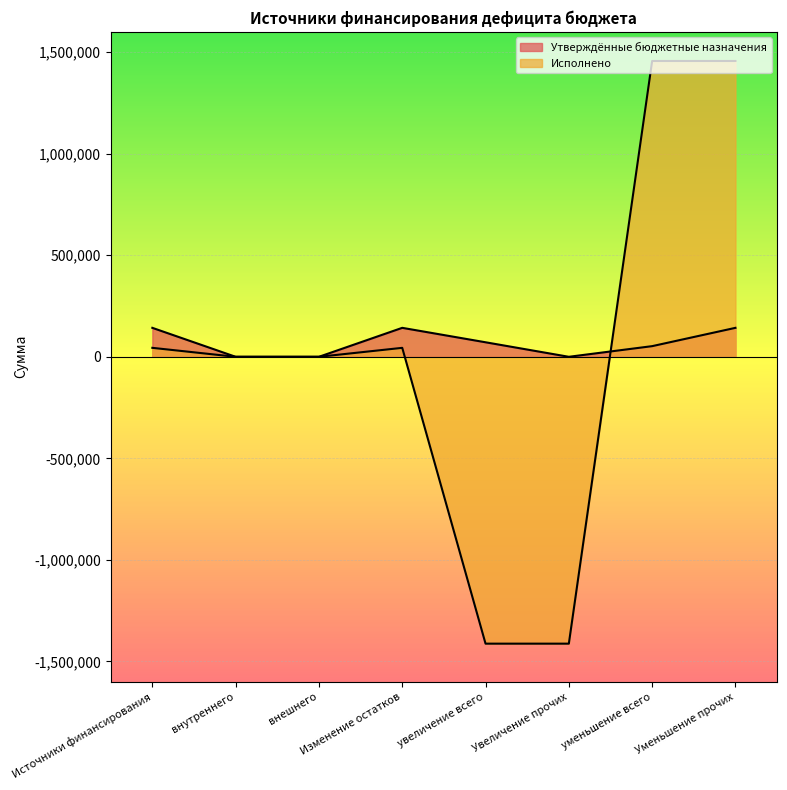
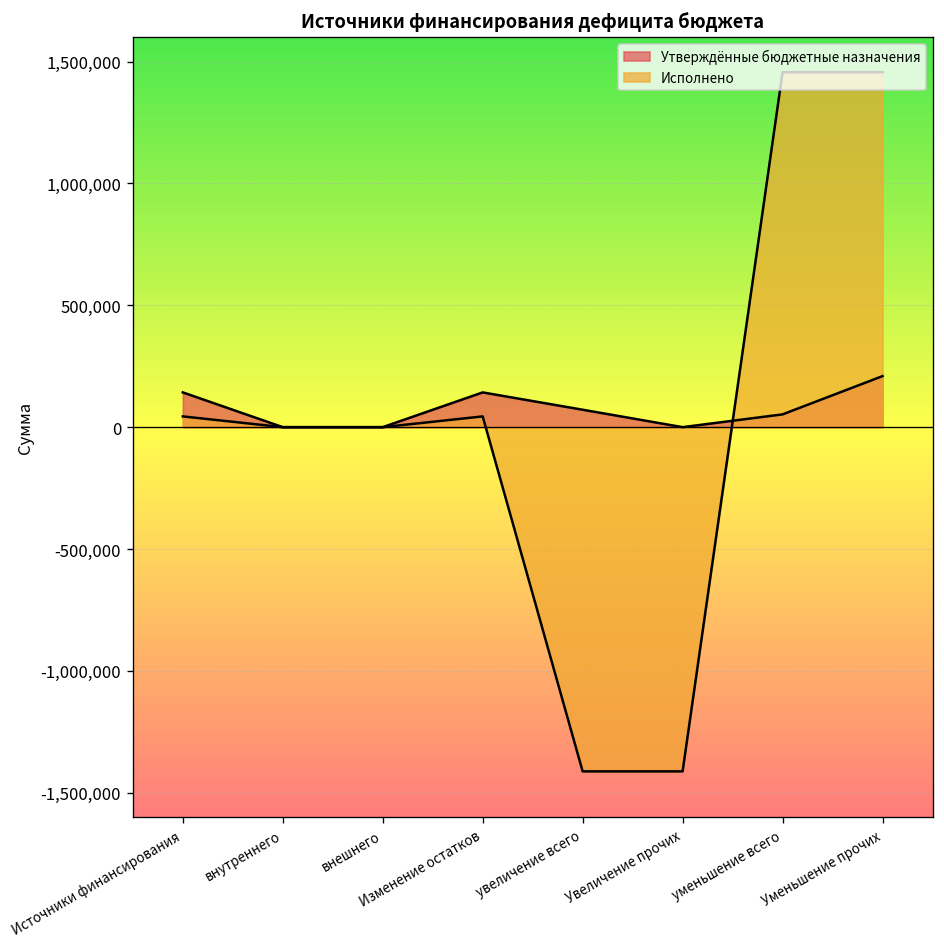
Утверждённые бюджетные назначения, Уменьшение прочих: 140,000 -> 210,000
